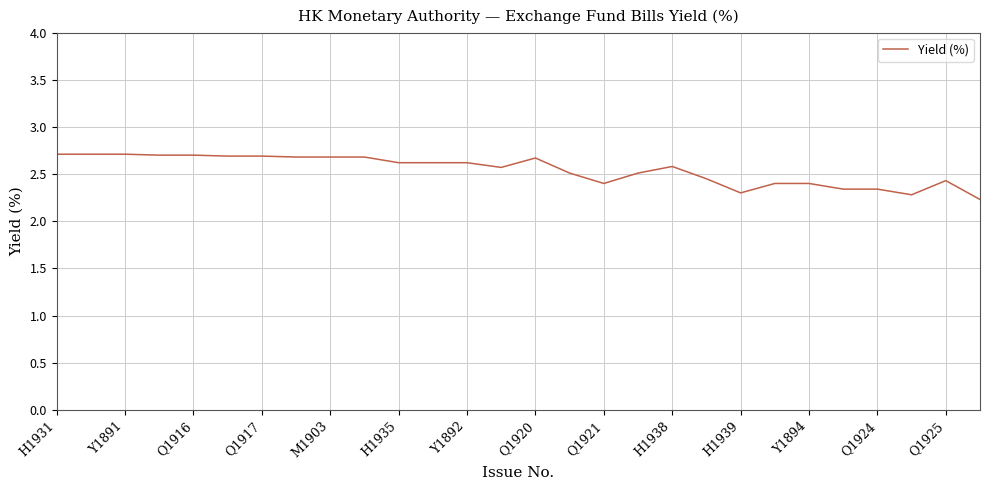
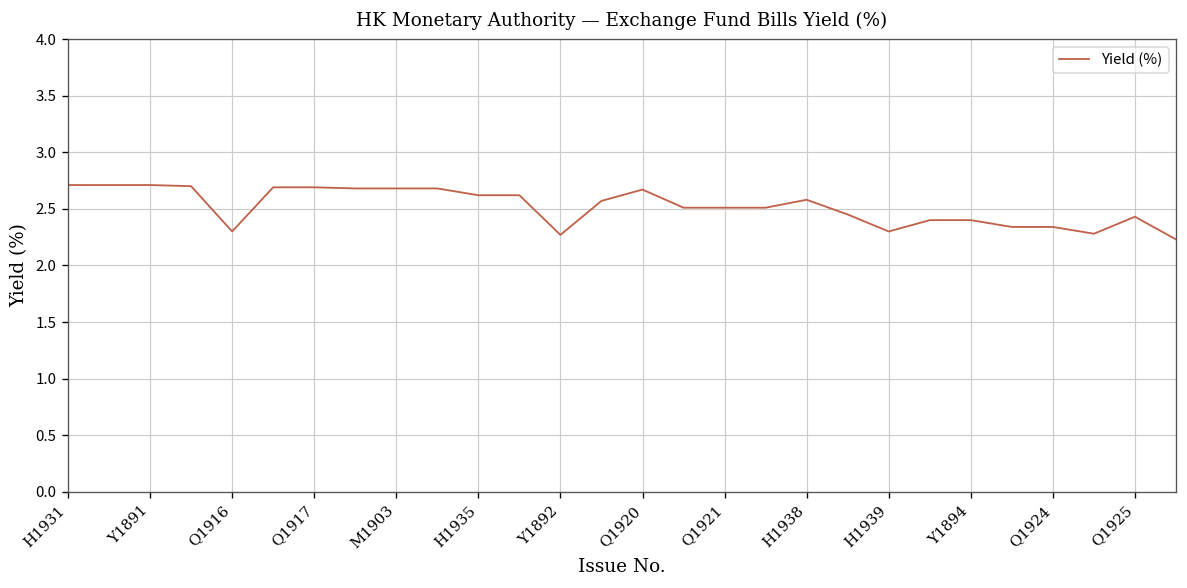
Q1916: 2.7 -> 2.3
Y1892: 2.6 -> 2.3
Q1921: 2.4 -> 2.5
